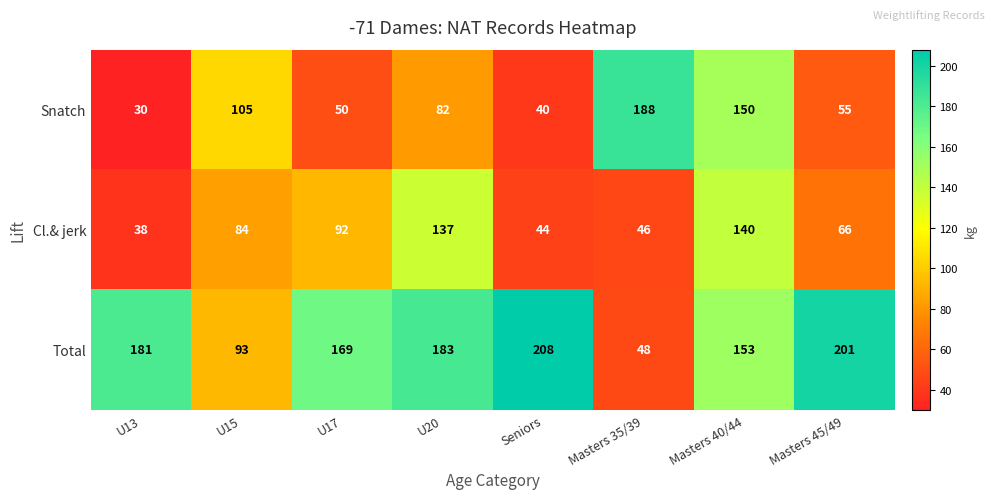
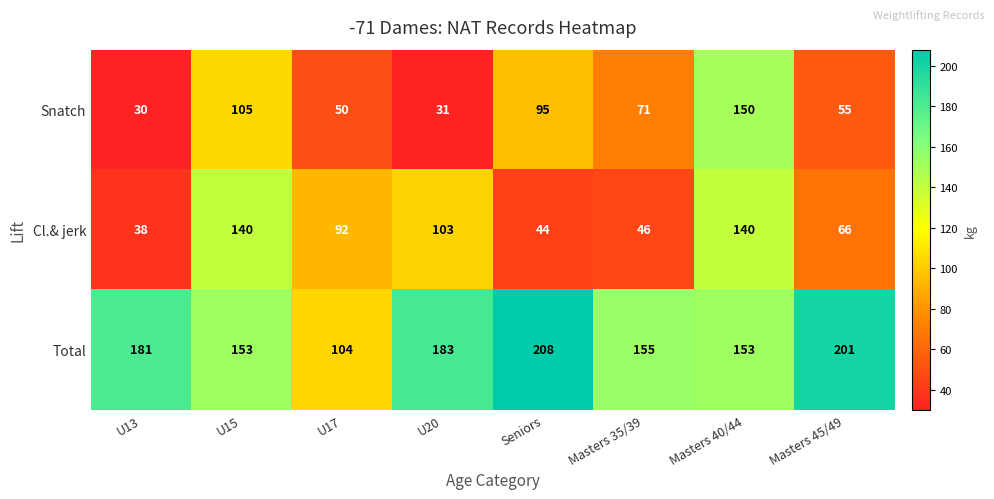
Snatch, U20: 82 -> 31
Snatch, Seniors: 40 -> 95
Snatch, Masters 35/39: 188 -> 71
Cl.& jerk, U15: 84 -> 140
Cl.& jerk, U20: 137 -> 103
Total, U15: 93 -> 153
Total, U17: 169 -> 104
Total, Masters 35/39: 48 -> 155
